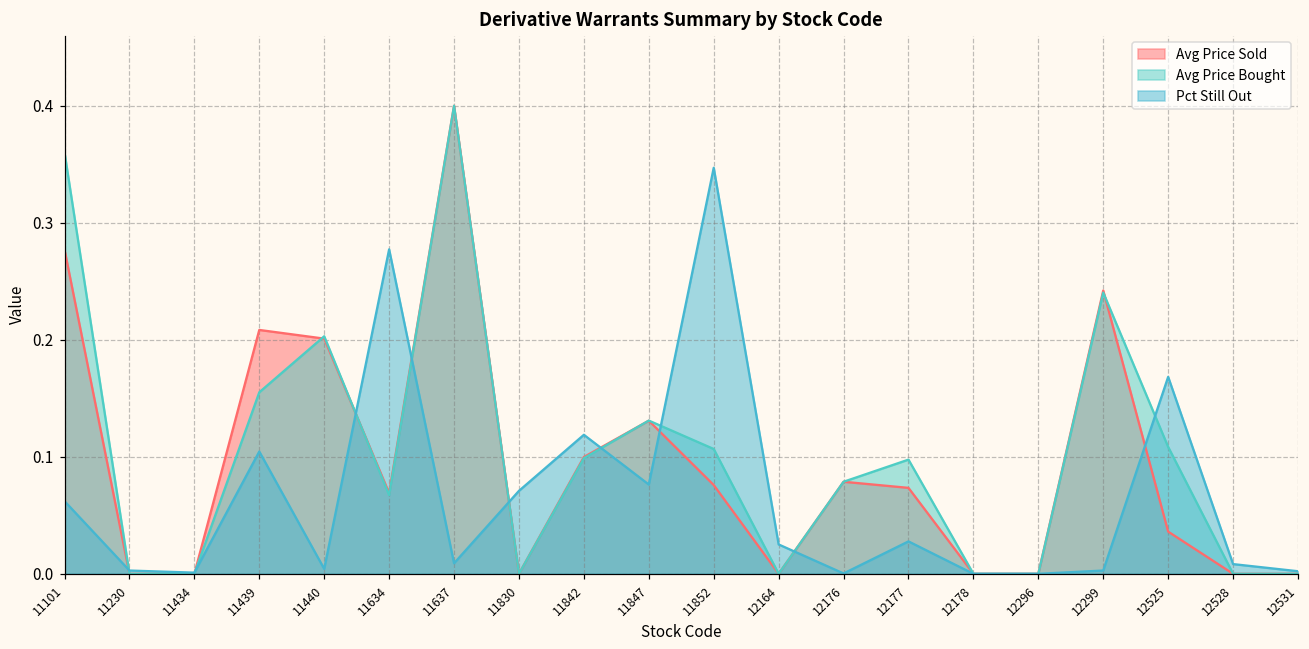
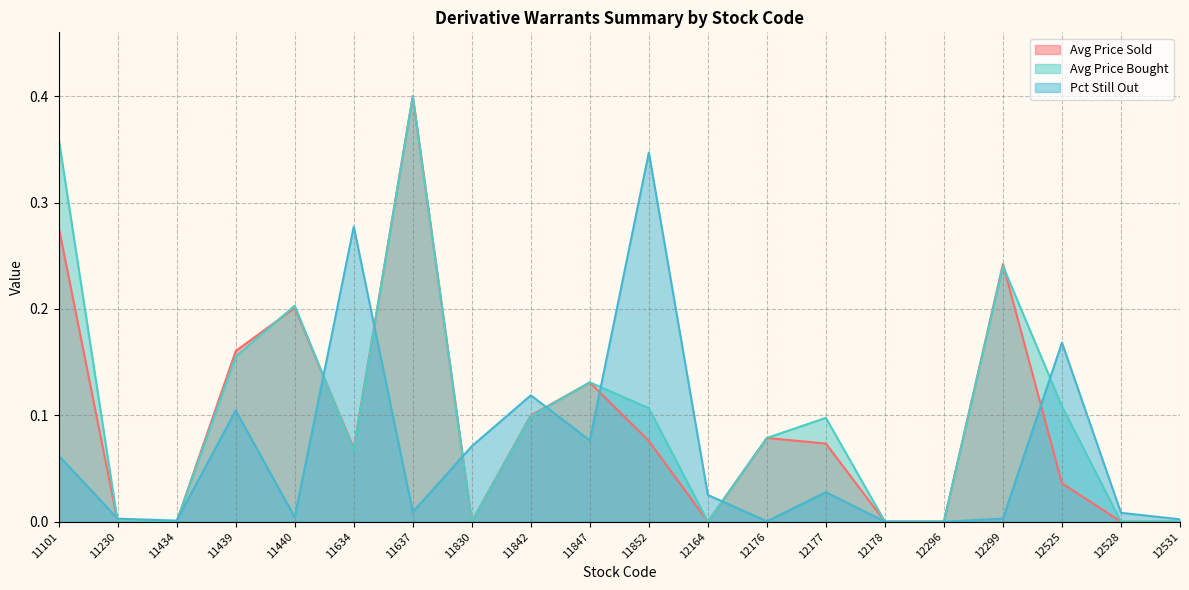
Avg Price Sold, 11439: 0.208 -> 0.160
